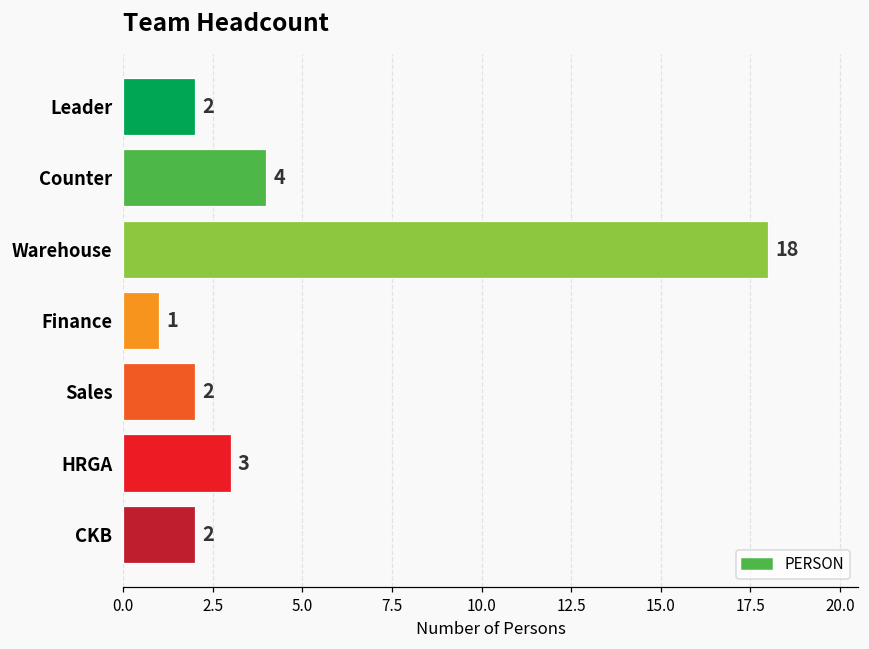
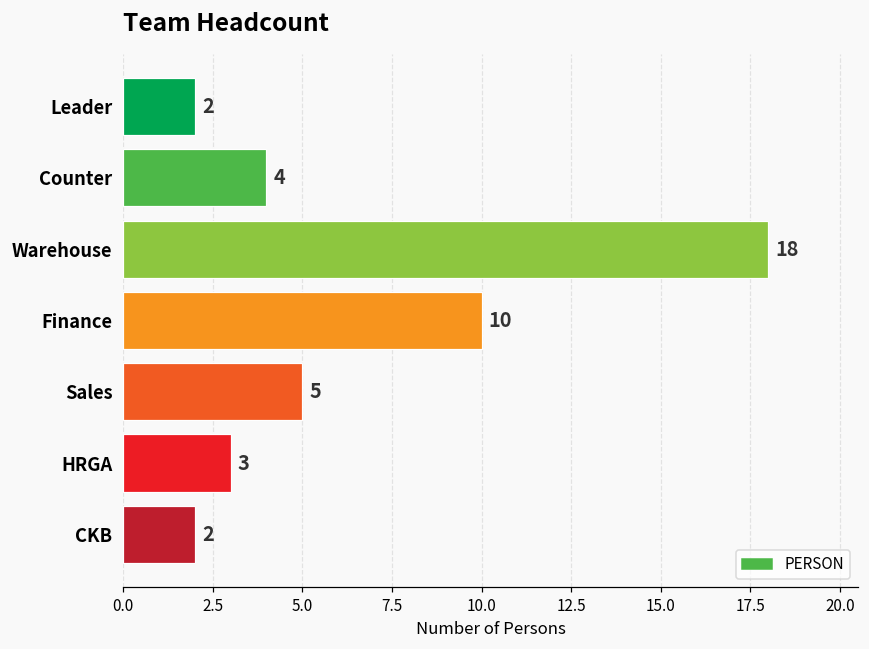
Finance: 1 -> 10
Sales: 2 -> 5
